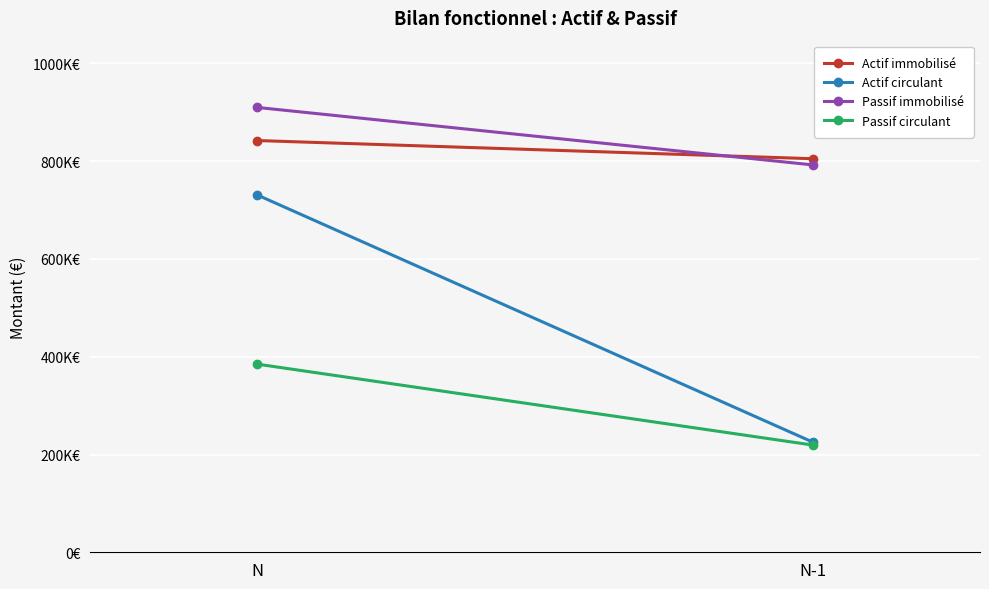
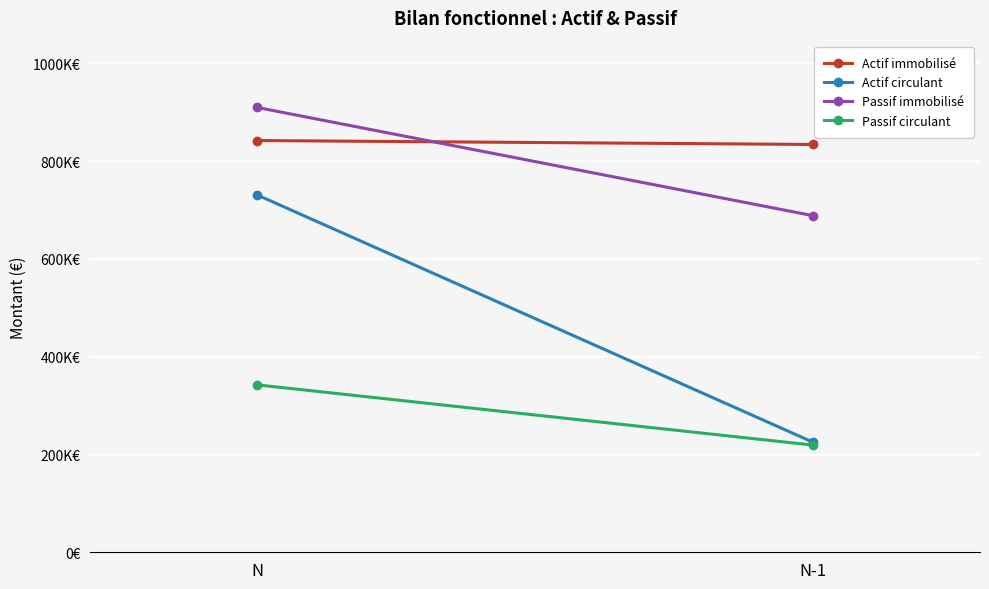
Passif circulant, N: 380K€ -> 340K€
Actif immobilisé, N-1: 810K€ -> 830K€
Passif immobilisé, N-1: 790K€ -> 690K€
